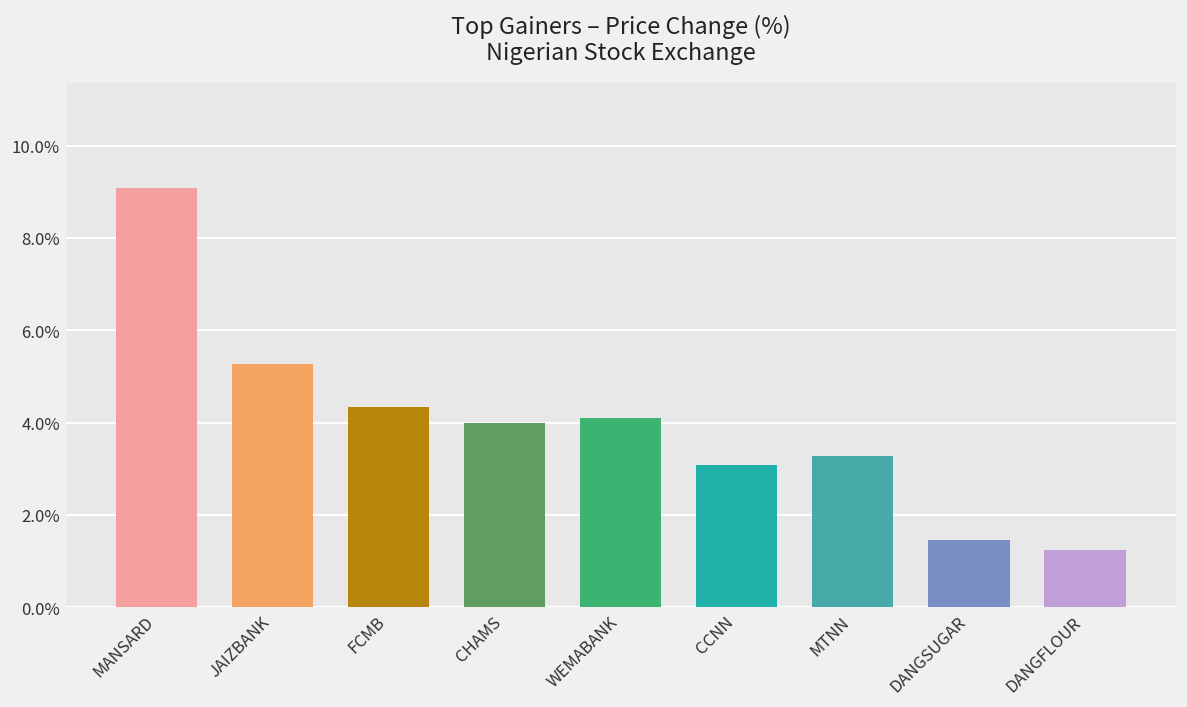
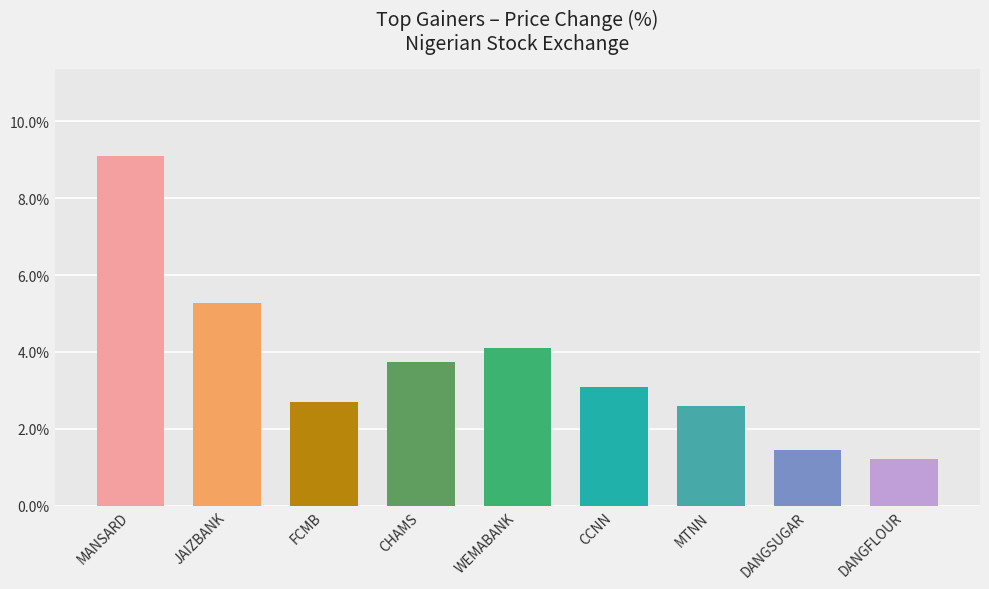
FCMB: 4.3% -> 2.7%
CHAMS: 4.0% -> 3.7%
MTNN: 3.3% -> 2.6%
